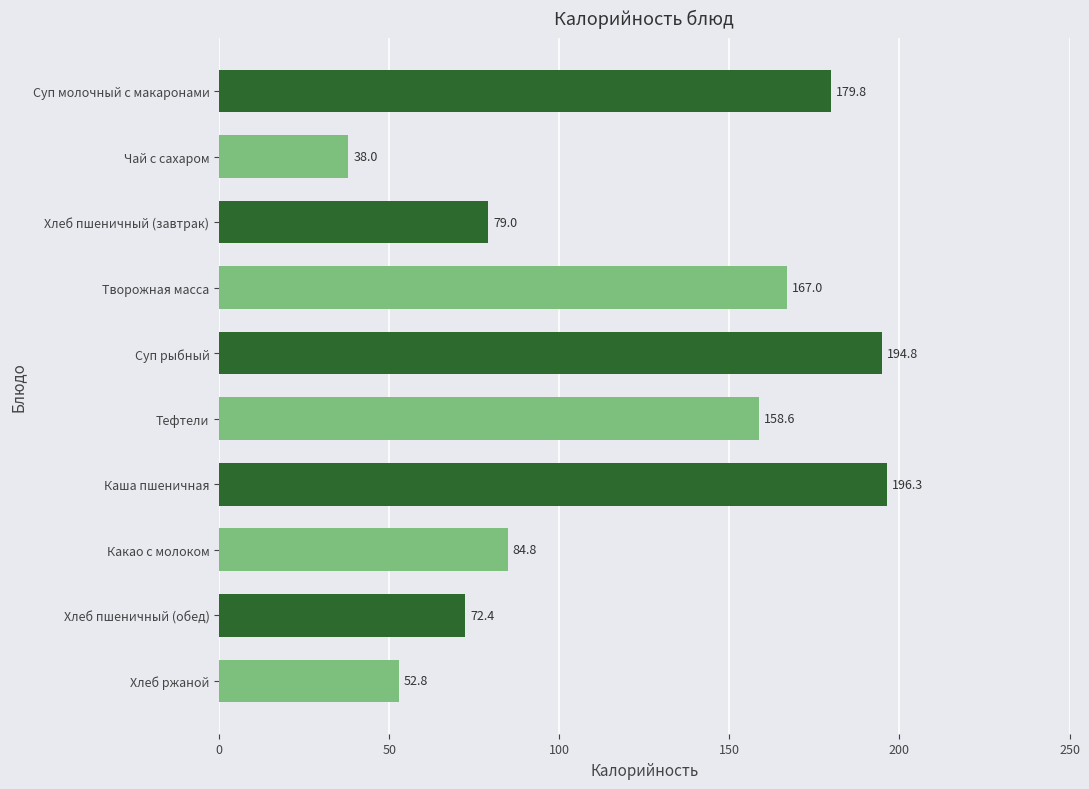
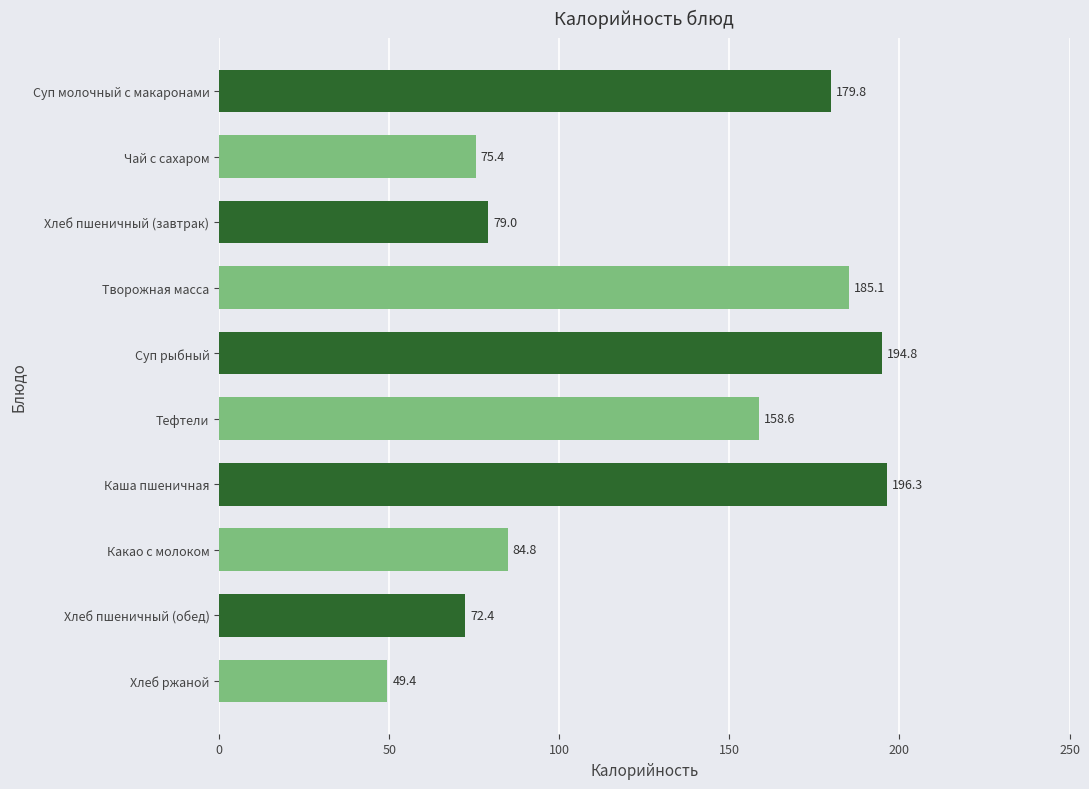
Чай с сахаром: 38.0 -> 75.4
Творожная масса: 167.0 -> 185.1
Хлеб ржаной: 52.8 -> 49.4
